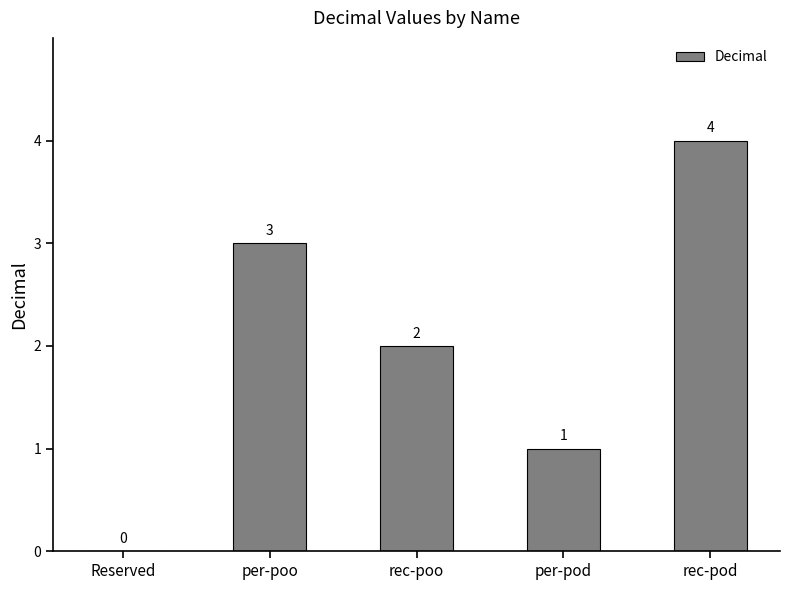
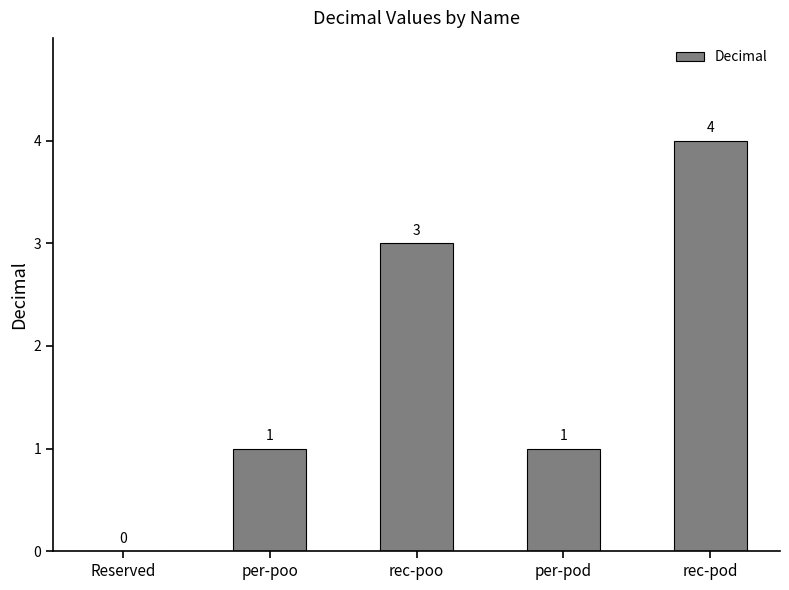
per-poo: 3 -> 1
rec-poo: 2 -> 3
